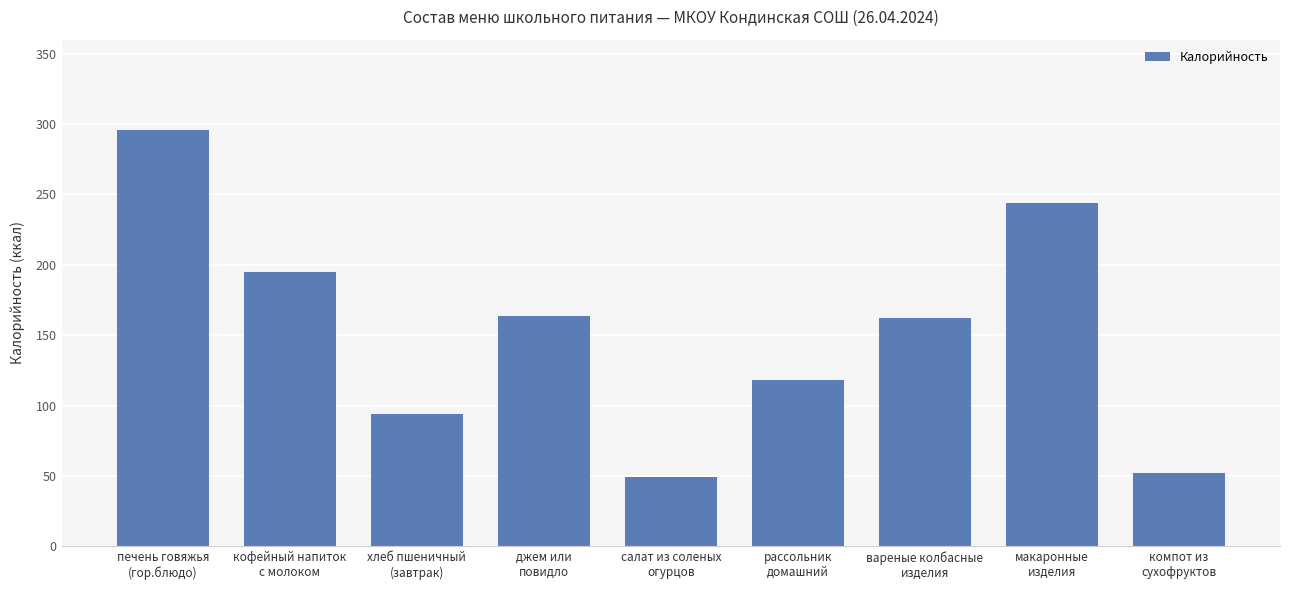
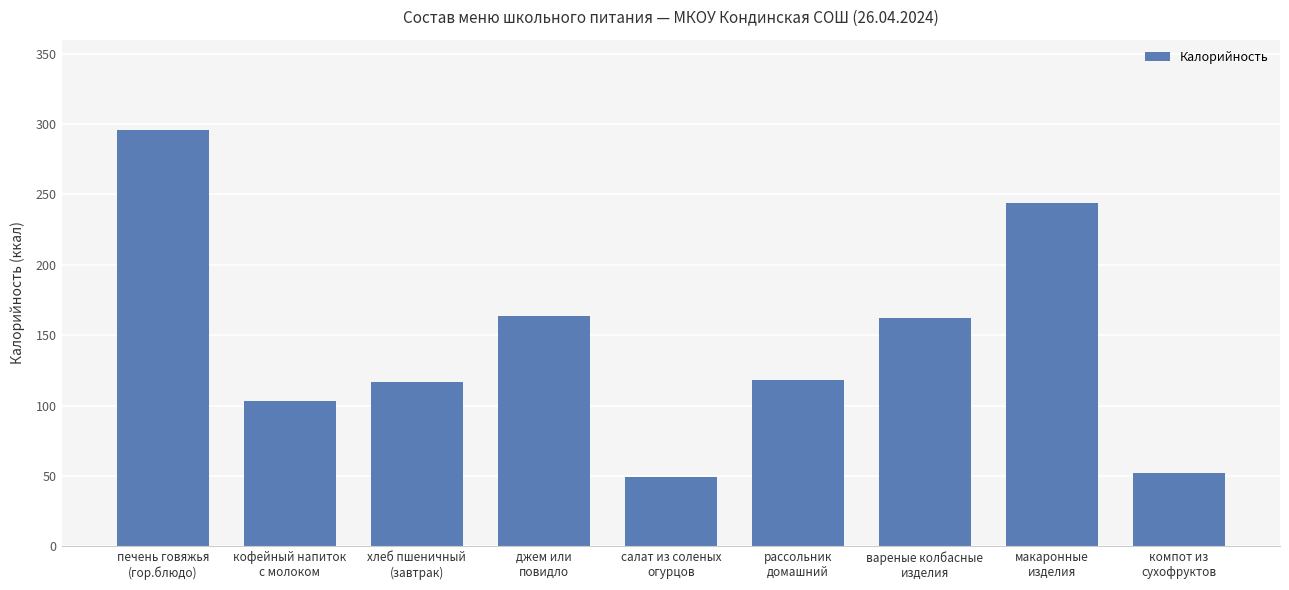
кофейный напиток с молоком: 195 -> 103
хлеб пшеничный (завтрак): 94 -> 117
